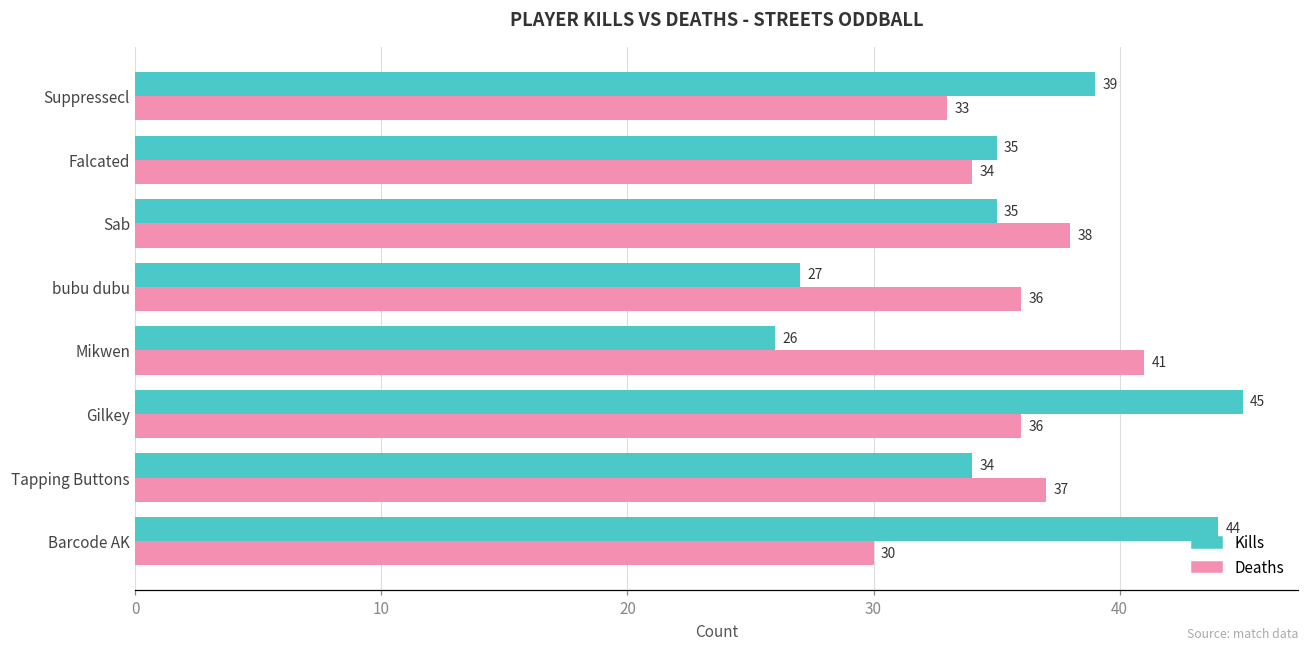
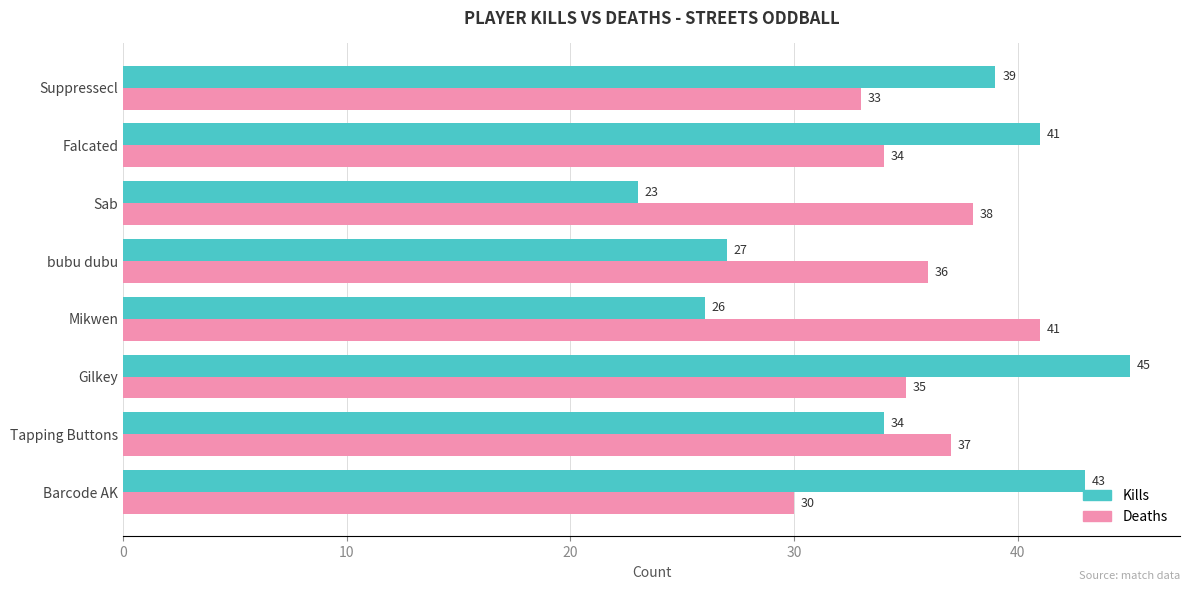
Kills, Falcated: 35 -> 41
Kills, Sab: 35 -> 23
Deaths, Gilkey: 36 -> 35
Kills, Barcode AK: 44 -> 43
